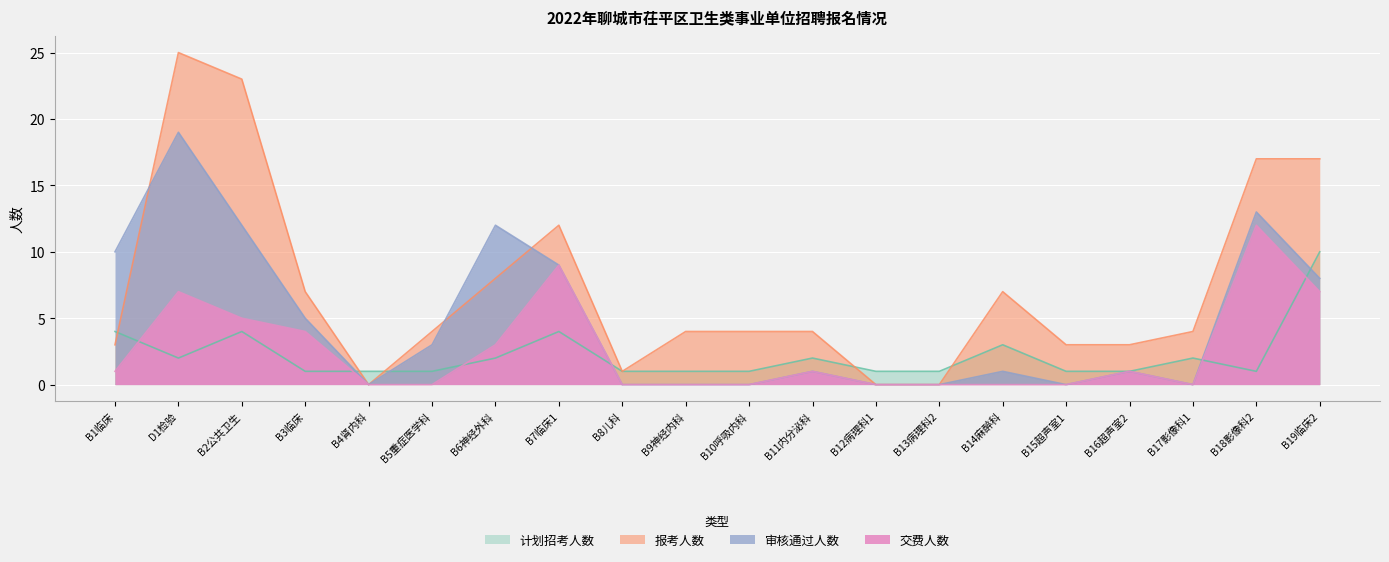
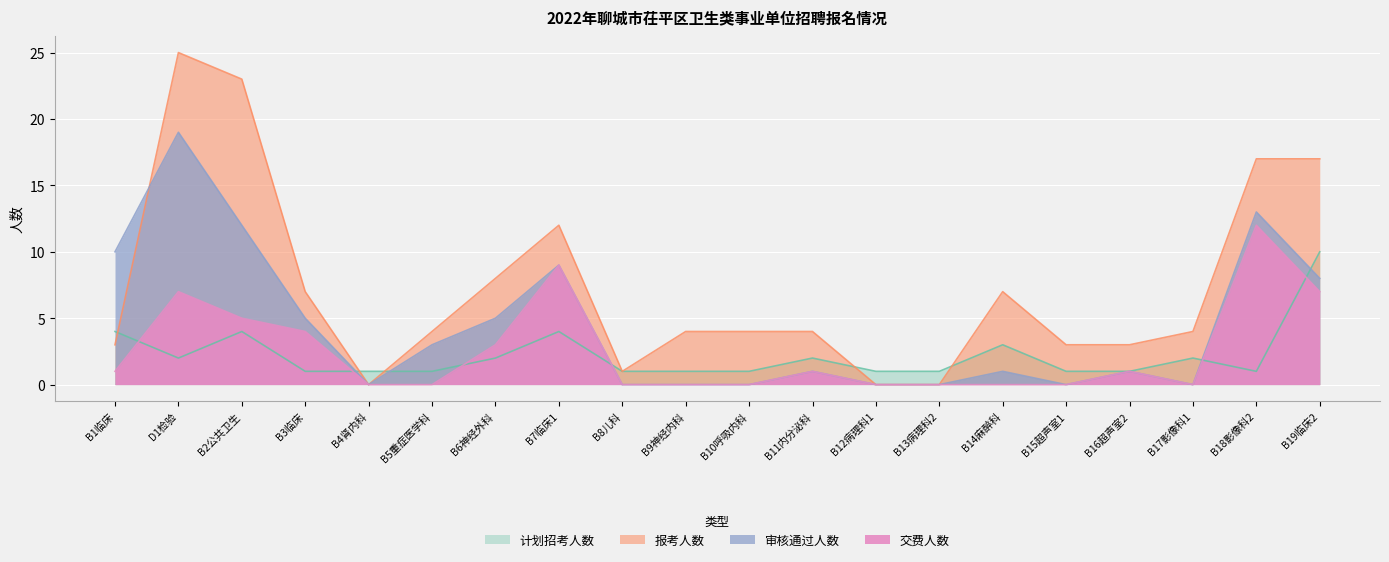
审核通过人数, B6神经外科: 12 -> 5
